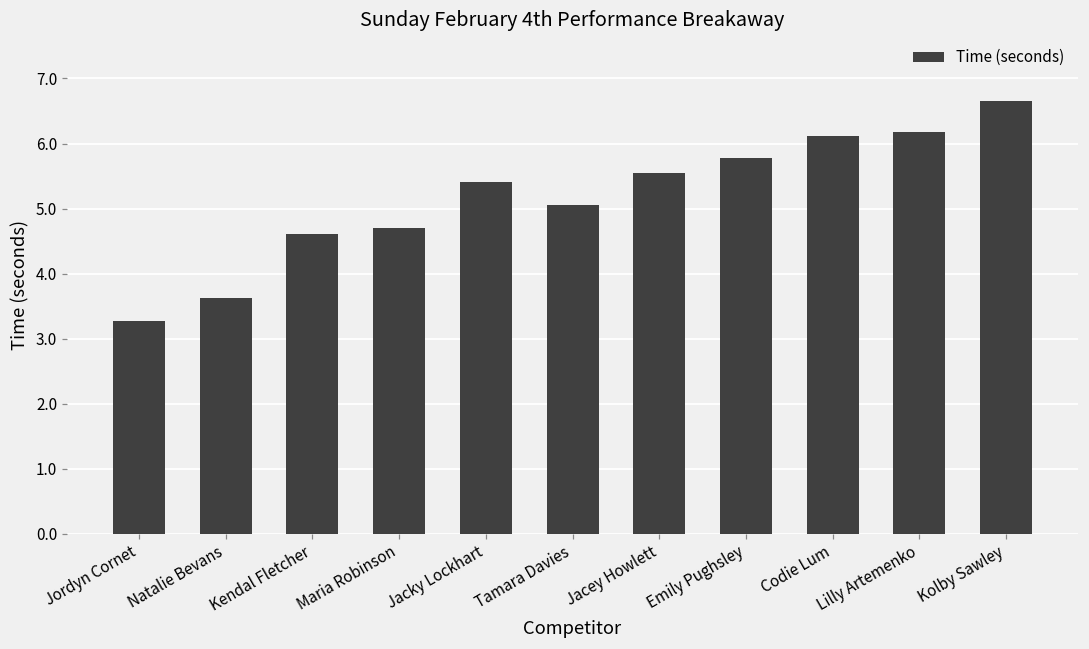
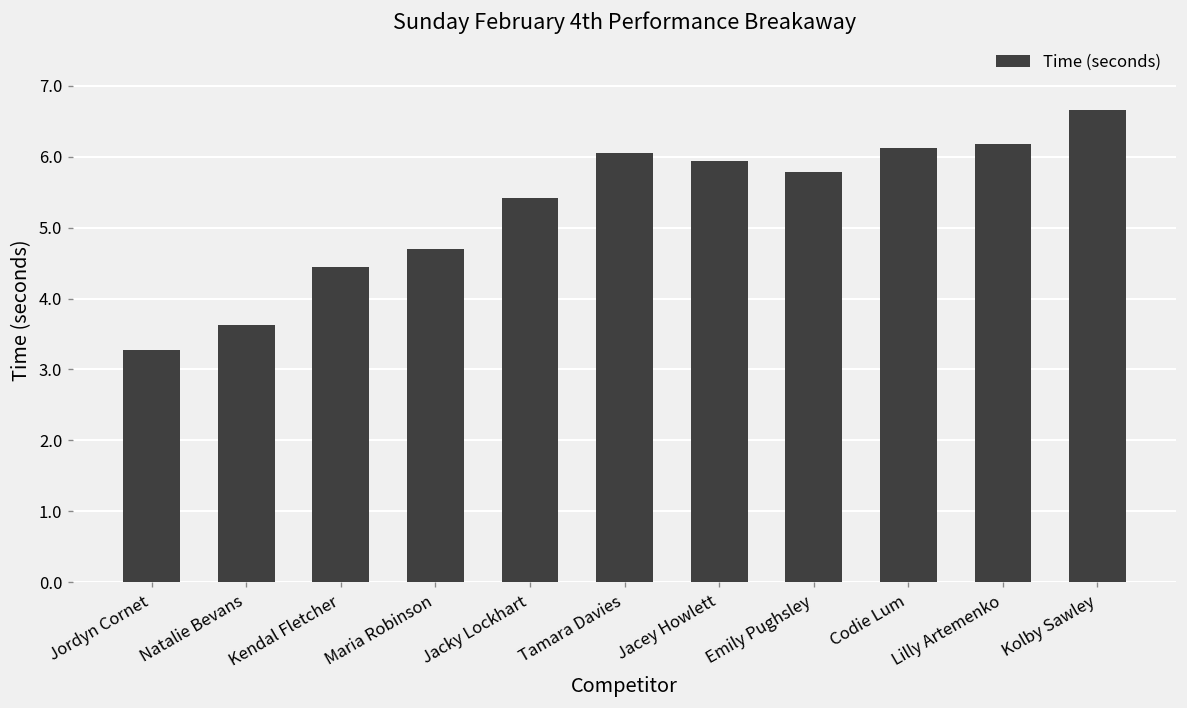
Kendal Fletcher: 4.6 -> 4.5
Tamara Davies: 5.1 -> 6.1
Jacey Howlett: 5.5 -> 5.9
